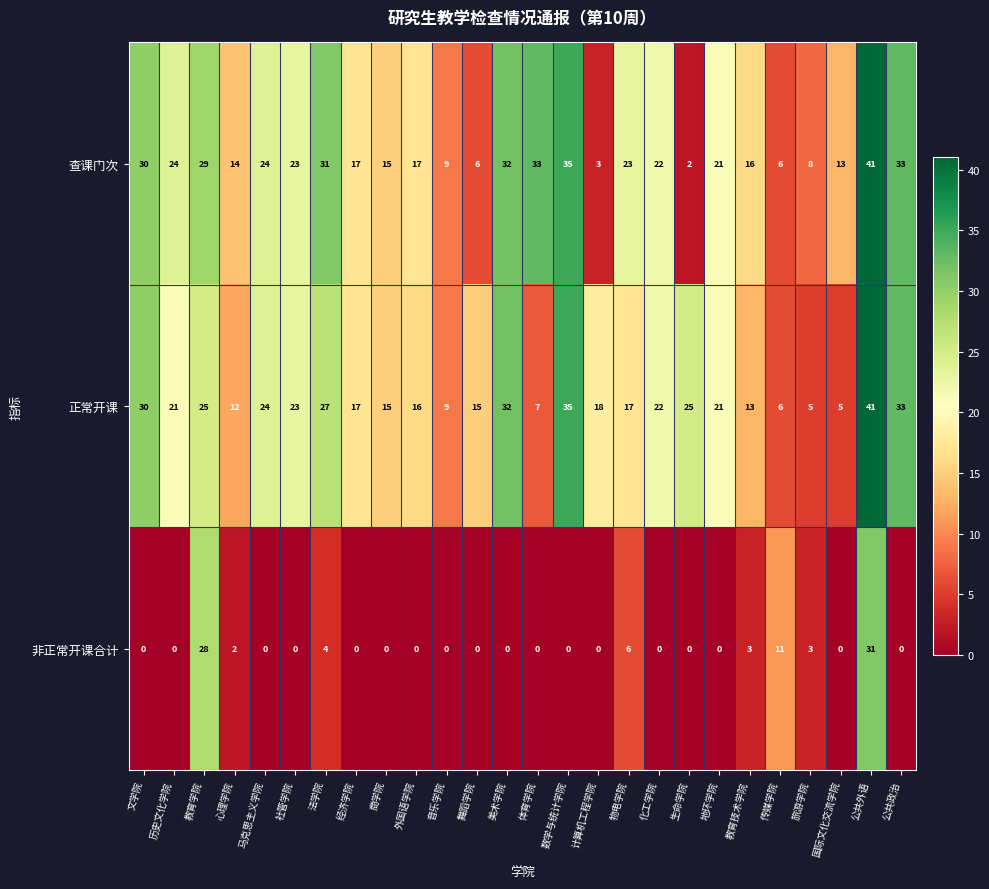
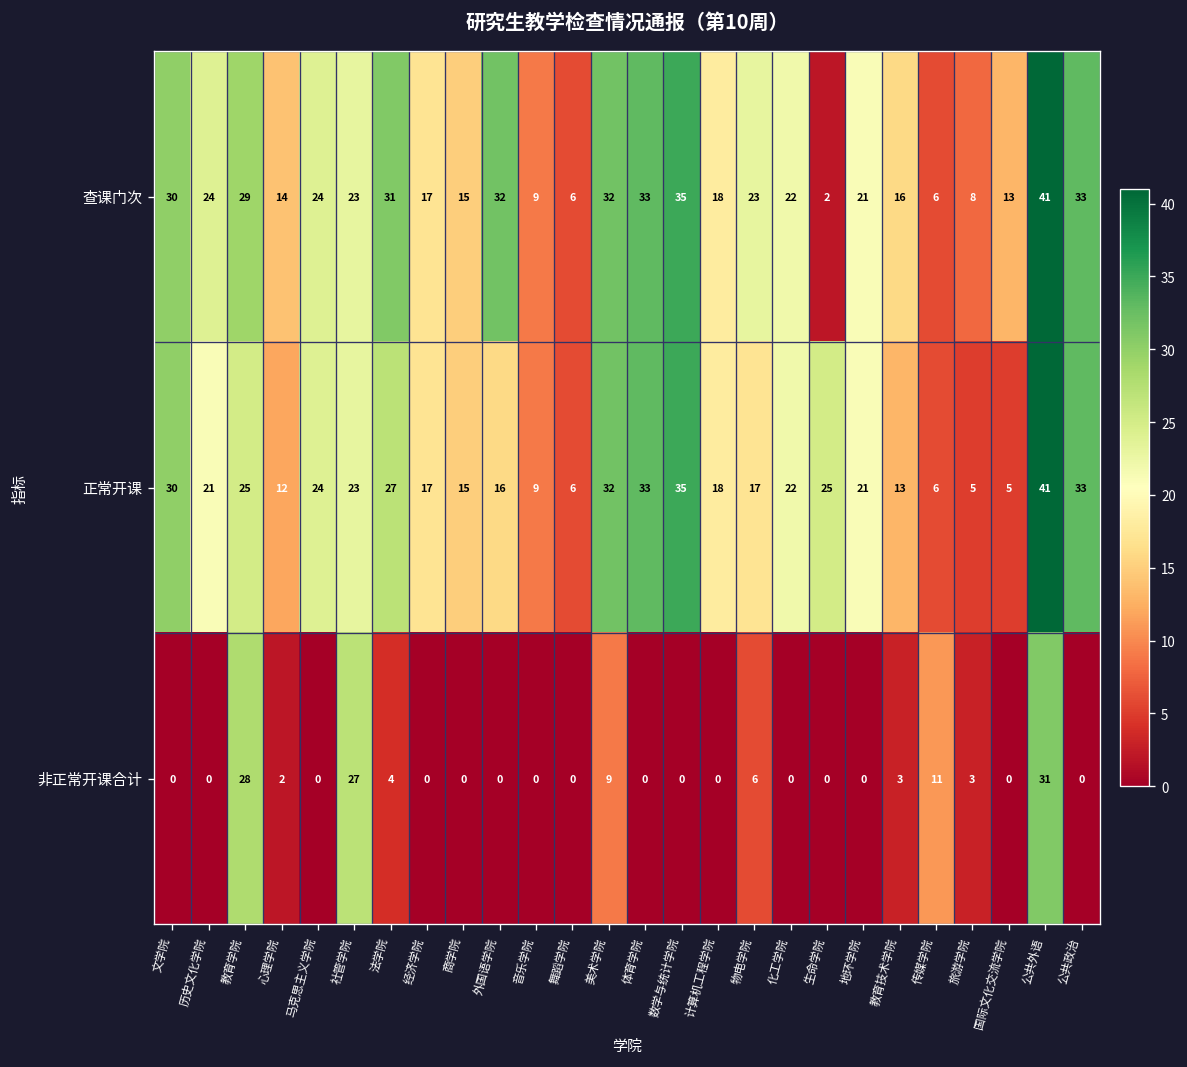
查课门次, 外国语学院: 17 -> 32
查课门次, 计算机工程学院: 3 -> 18
正常开课, 舞蹈学院: 15 -> 6
正常开课, 体育学院: 7 -> 33
非正常开课合计, 社管学院: 0 -> 27
非正常开课合计, 美术学院: 0 -> 9
